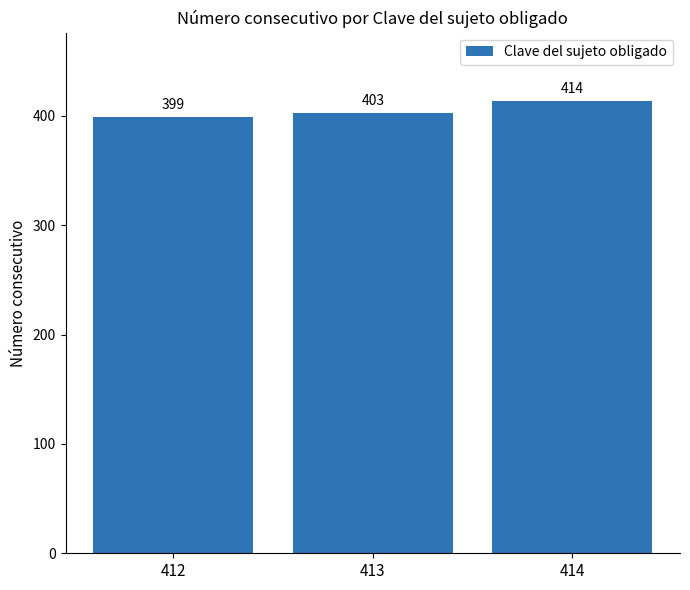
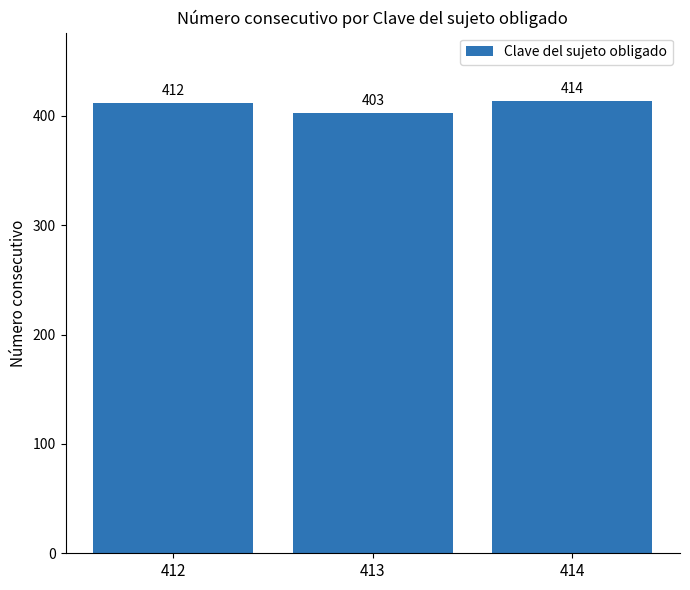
412: 399 -> 412
